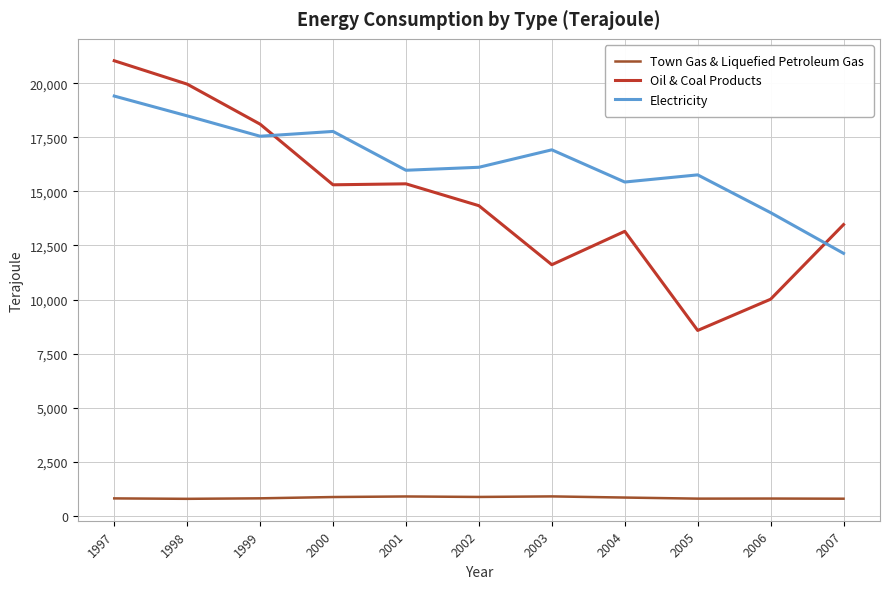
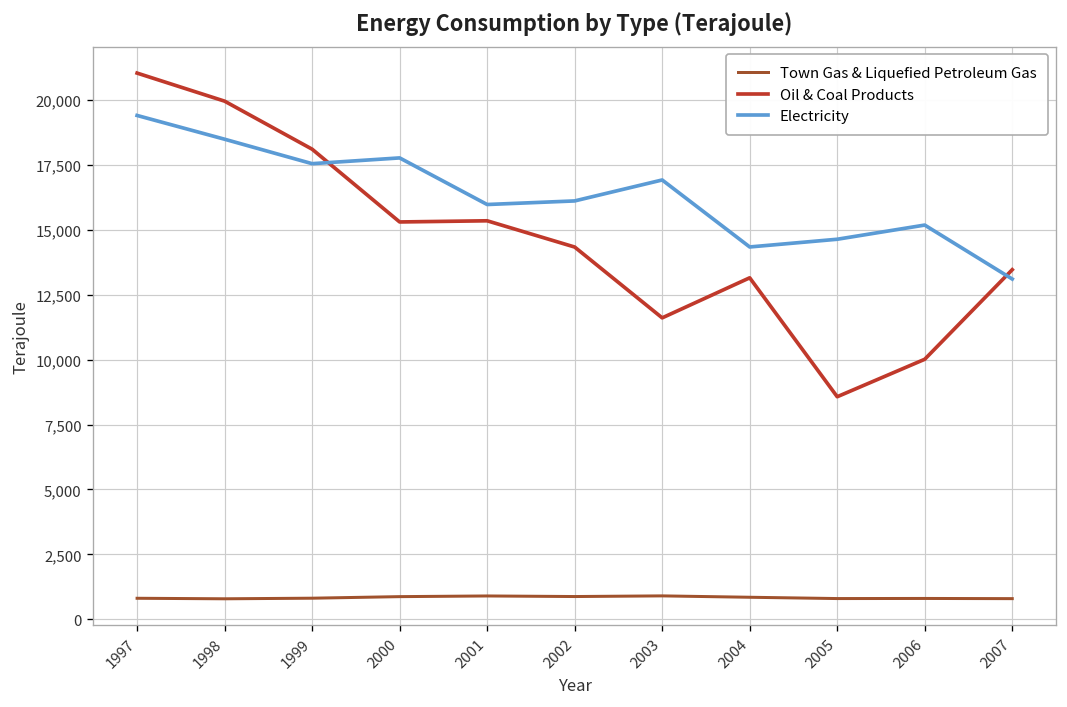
Electricity, 2004: 15,400 -> 14,300
Electricity, 2005: 15,800 -> 14,600
Electricity, 2006: 14,000 -> 15,200
Electricity, 2007: 12,100 -> 13,100
